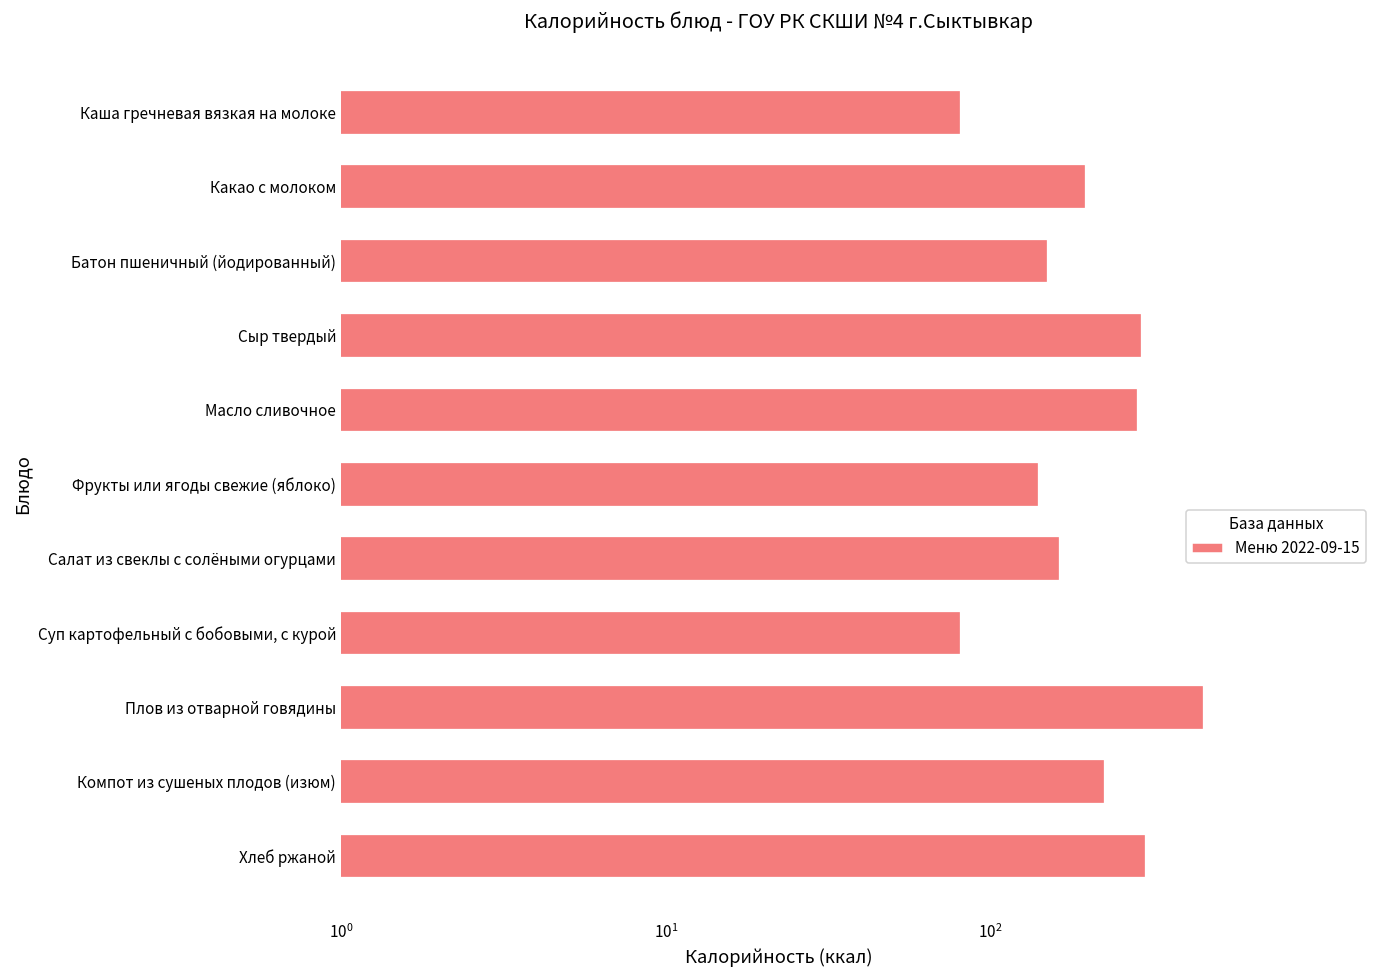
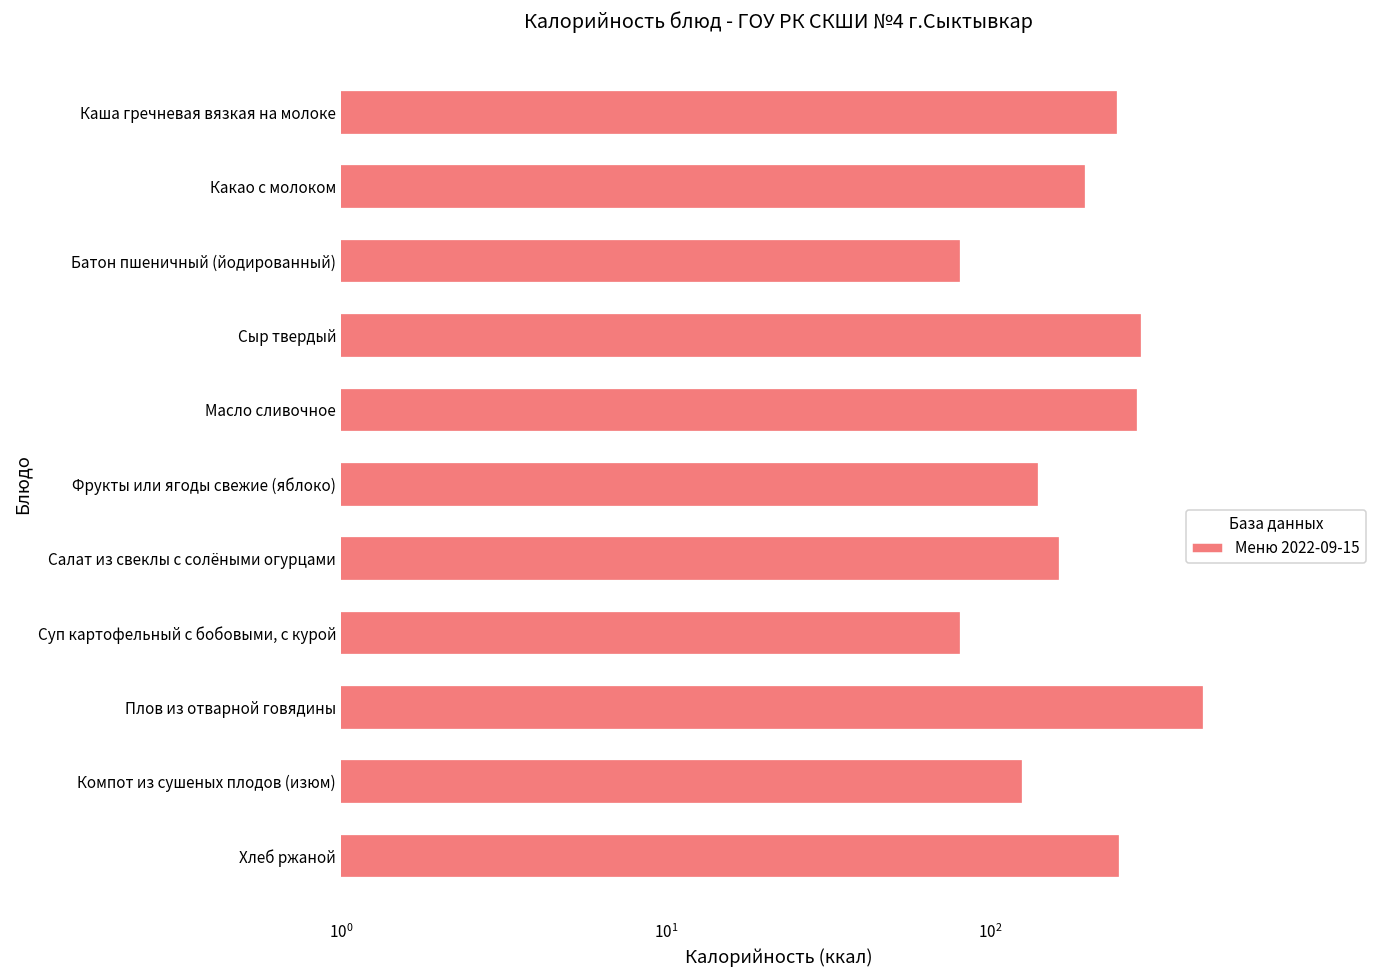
Каша гречневая вязкая на молоке: 81 -> 250
Батон пшеничный (йодированный): 150 -> 81
Компот из сушеных плодов (изюм): 230 -> 126
Хлеб ржаной: 300 -> 250
